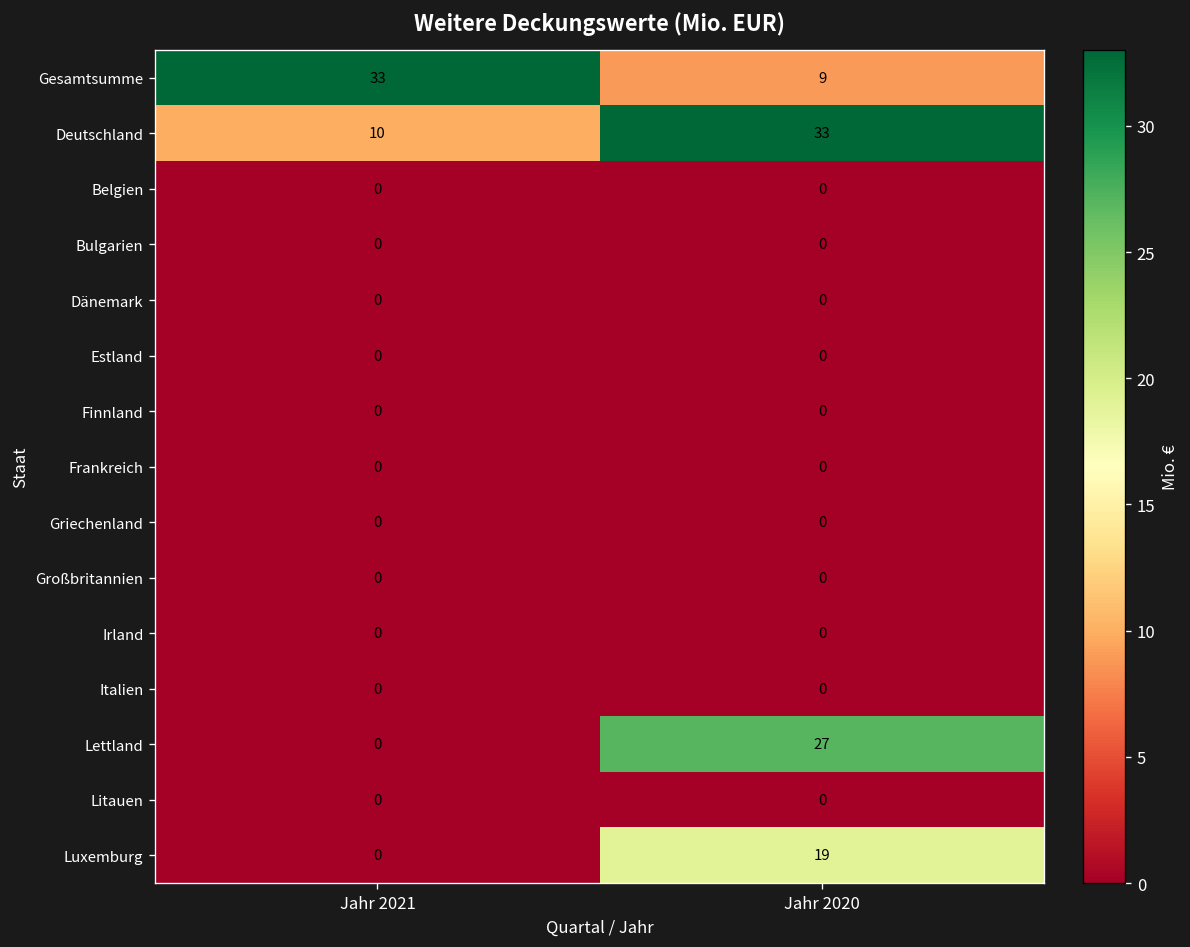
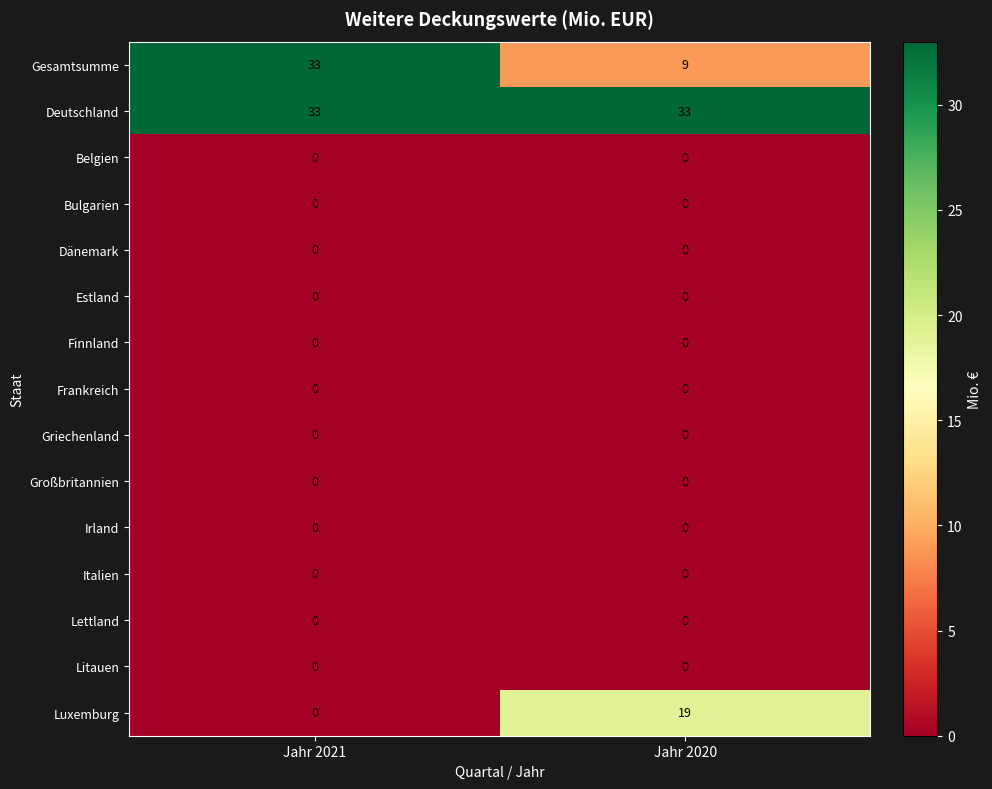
Deutschland, Jahr 2021: 10 -> 33
Lettland, Jahr 2020: 27 -> 0
